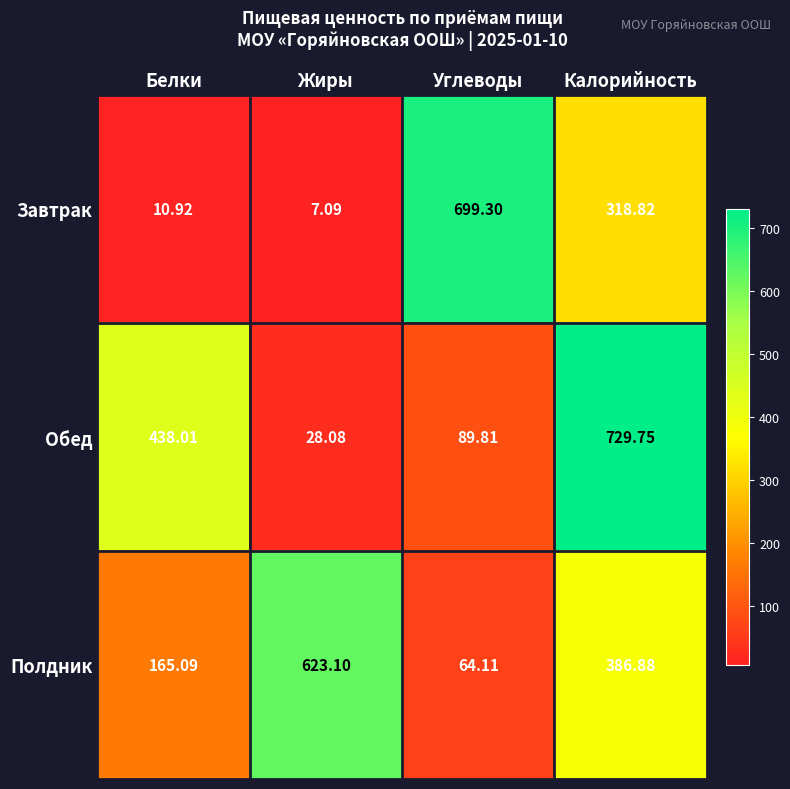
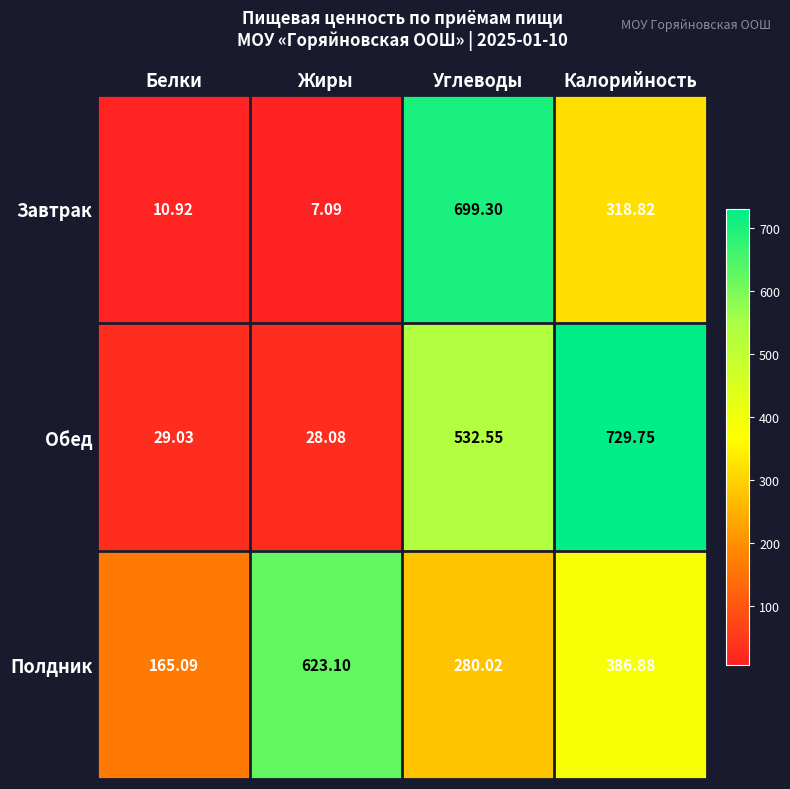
Обед, Белки: 438.01 -> 29.03
Обед, Углеводы: 89.81 -> 532.55
Полдник, Углеводы: 64.11 -> 280.02
